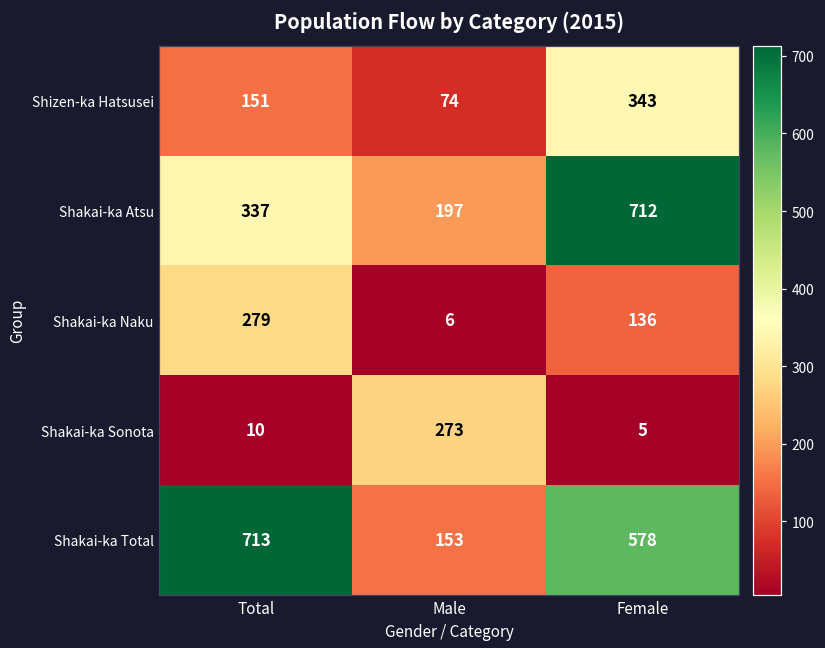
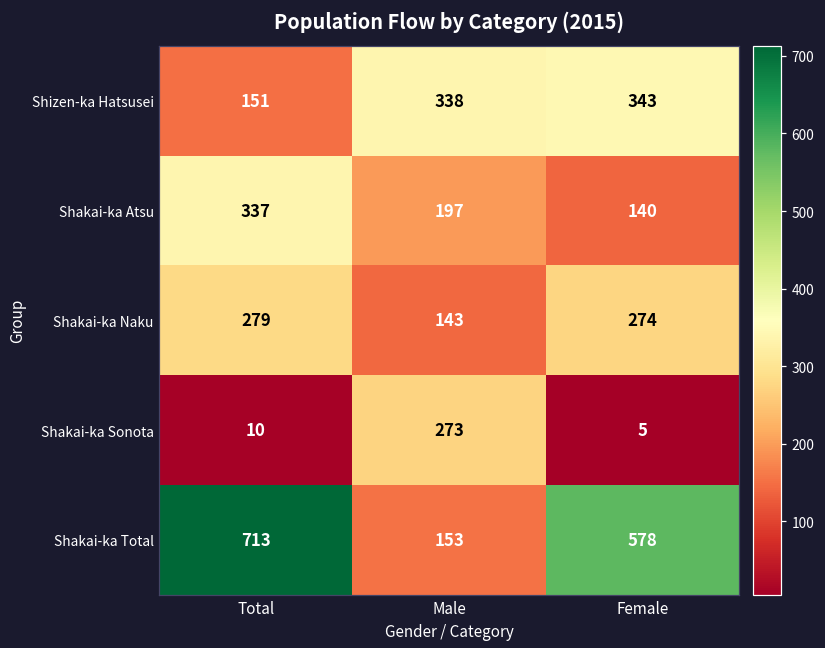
Shizen-ka Hatsusei, Male: 74 -> 338
Shakai-ka Atsu, Female: 712 -> 140
Shakai-ka Naku, Male: 6 -> 143
Shakai-ka Naku, Female: 136 -> 274
